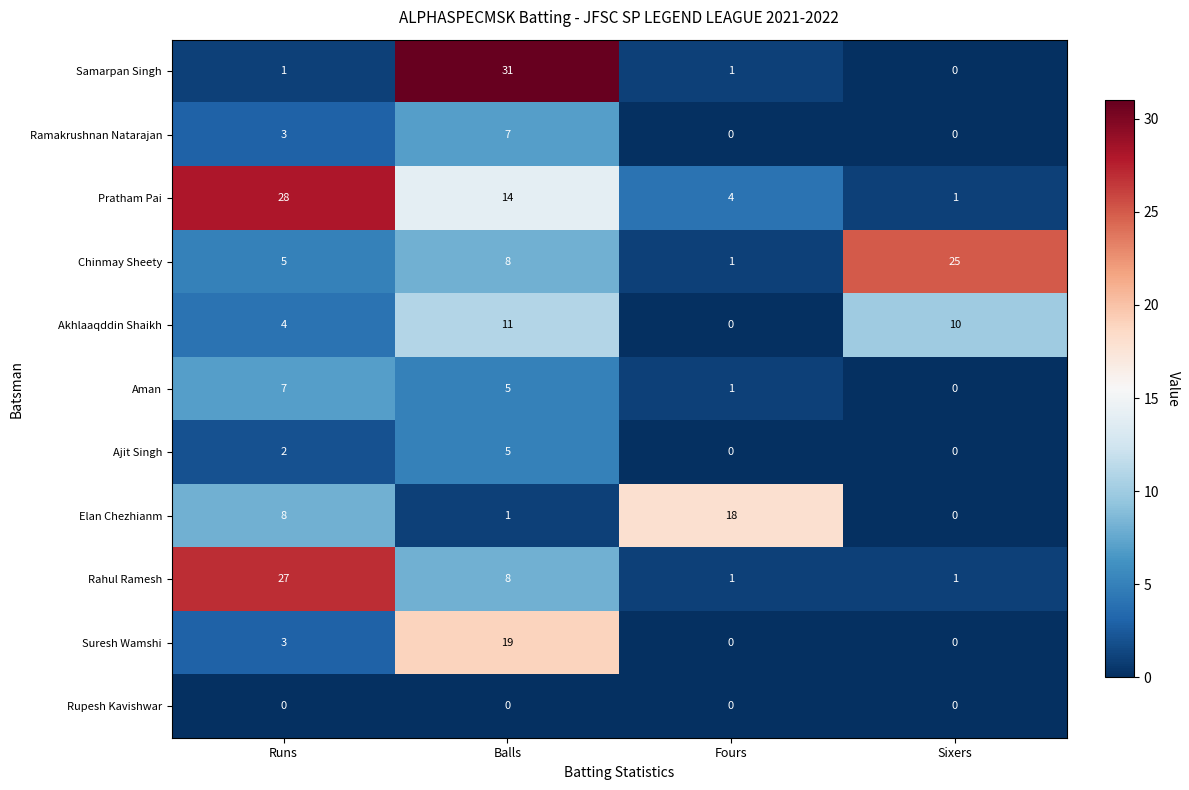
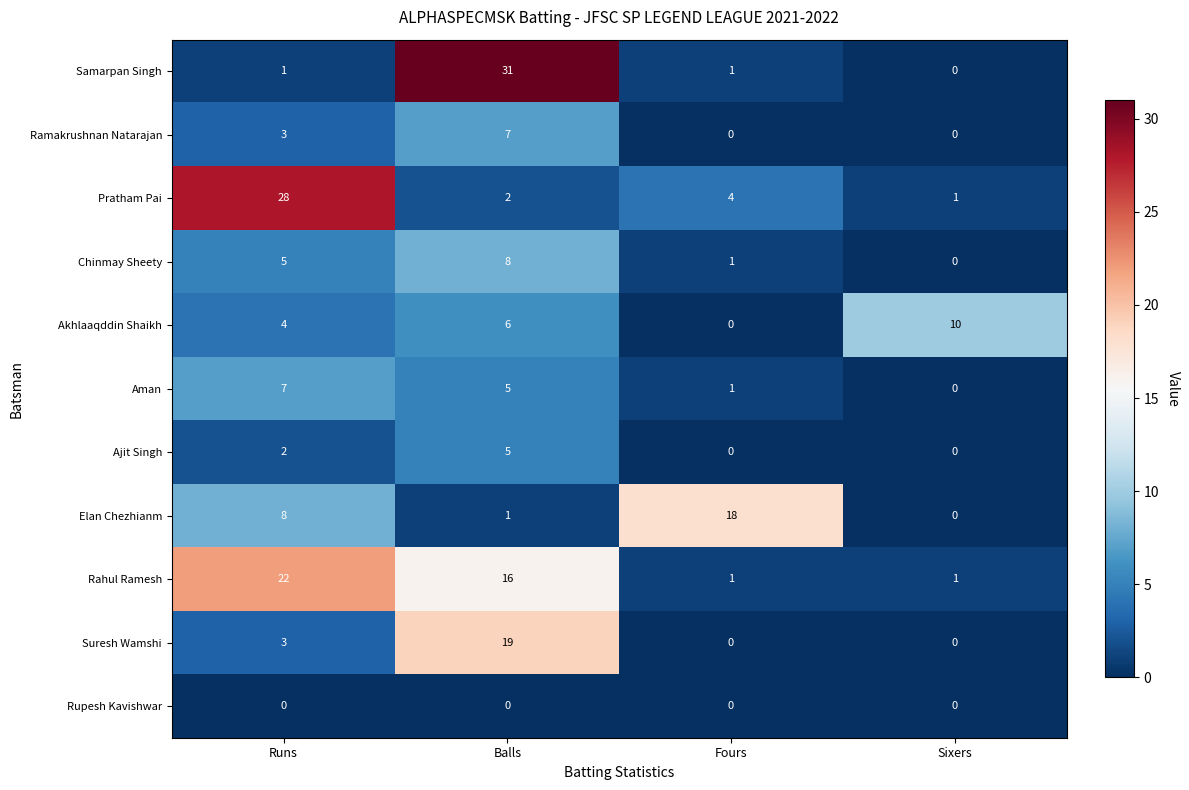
Pratham Pai, Balls: 14 -> 2
Chinmay Sheety, Sixers: 25 -> 0
Akhlaaqddin Shaikh, Balls: 11 -> 6
Rahul Ramesh, Runs: 27 -> 22
Rahul Ramesh, Balls: 8 -> 16
